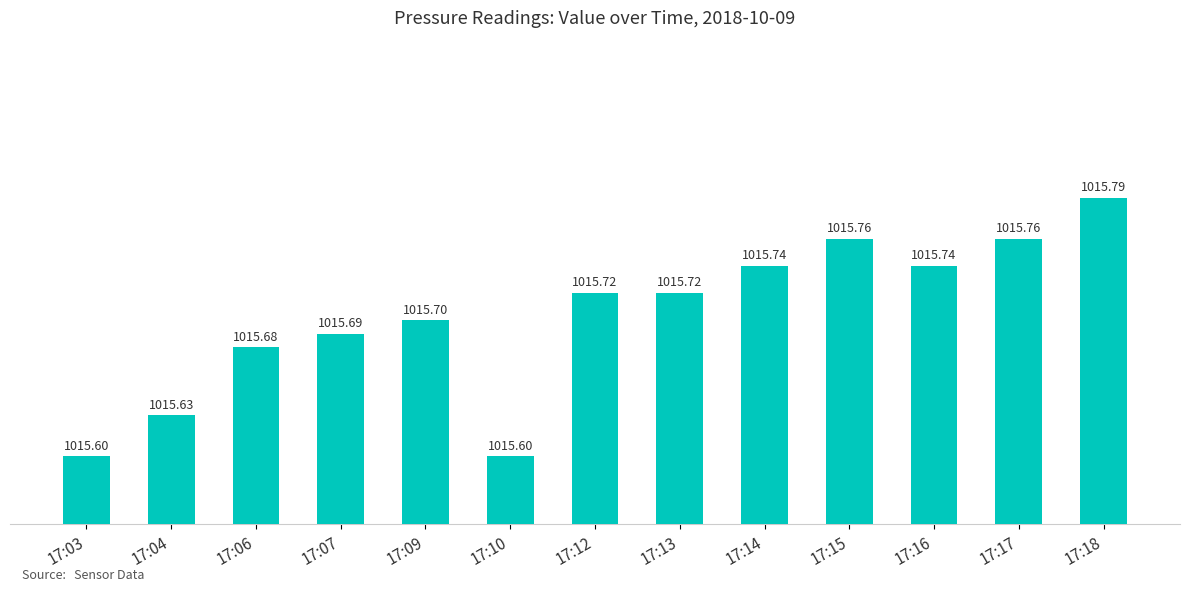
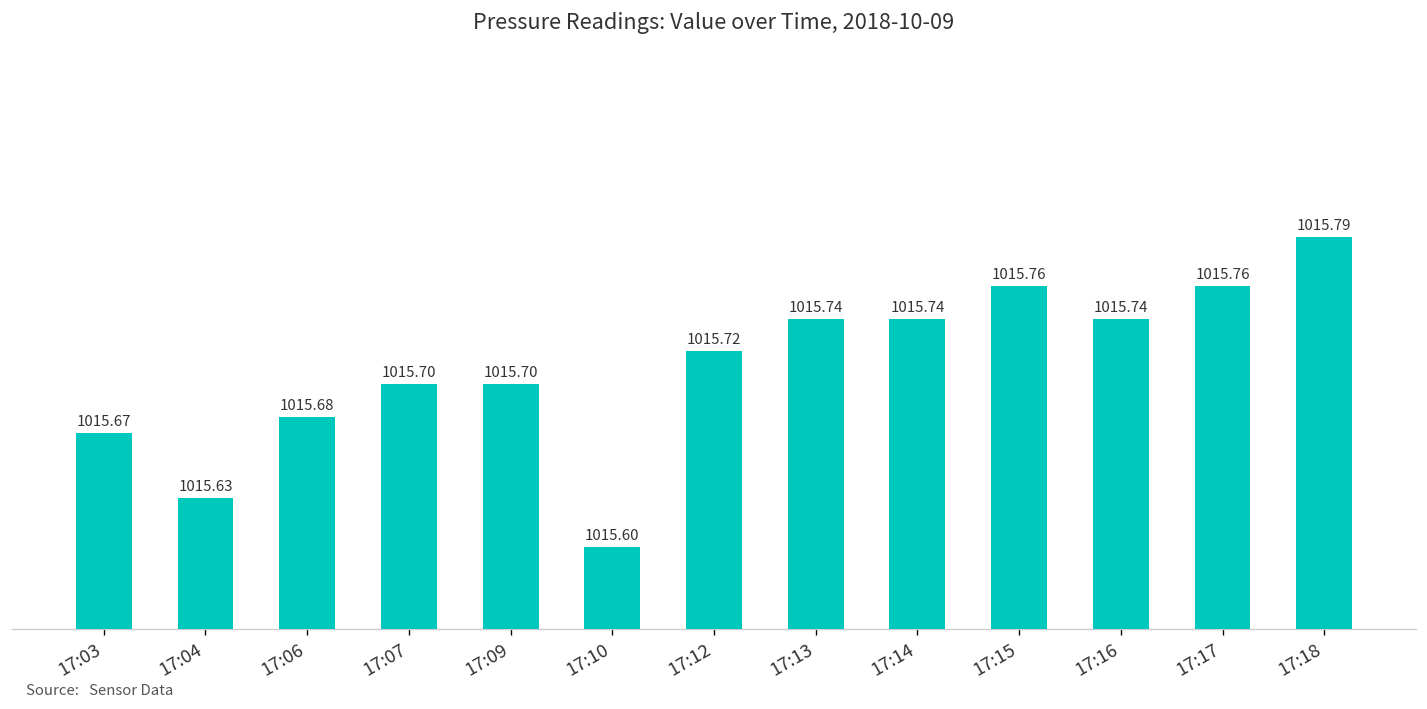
17:03: 1015.60 -> 1015.67
17:07: 1015.69 -> 1015.70
17:13: 1015.72 -> 1015.74
